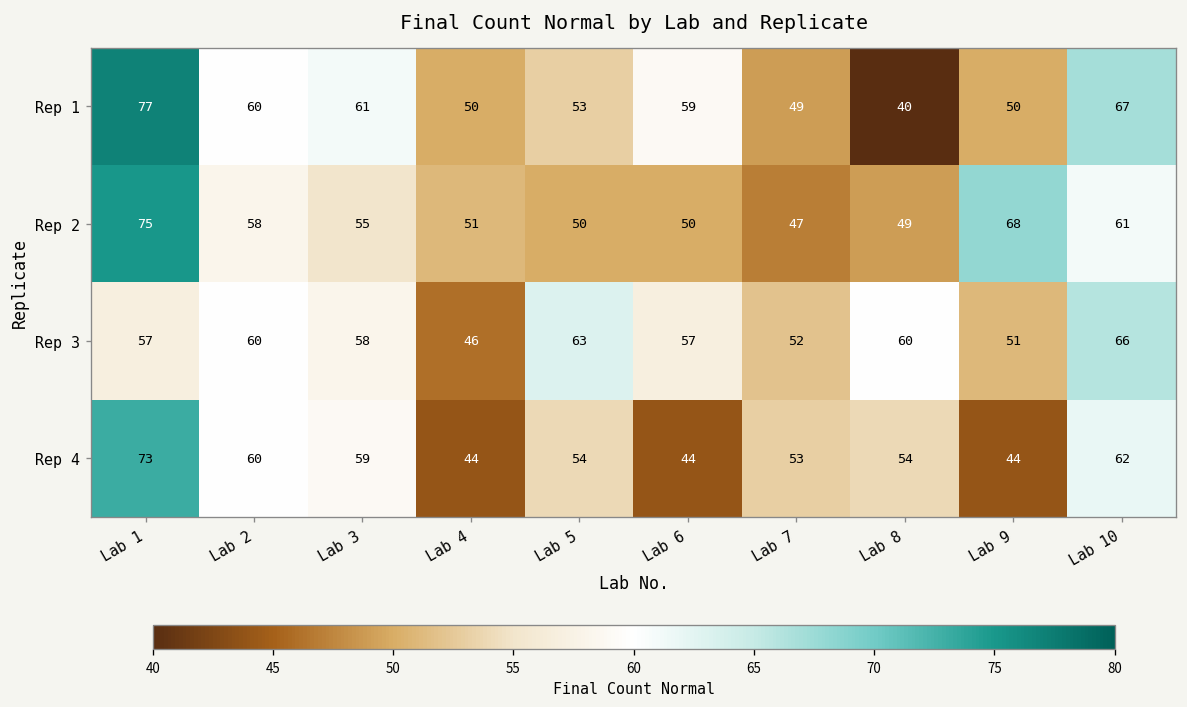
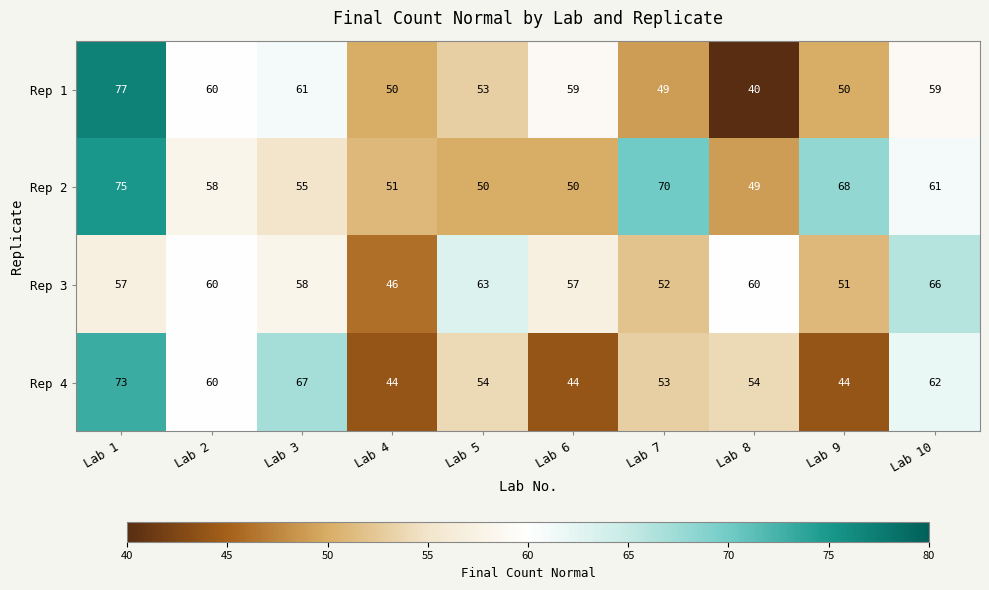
Rep 1, Lab 10: 67 -> 59
Rep 2, Lab 7: 47 -> 70
Rep 4, Lab 3: 59 -> 67
